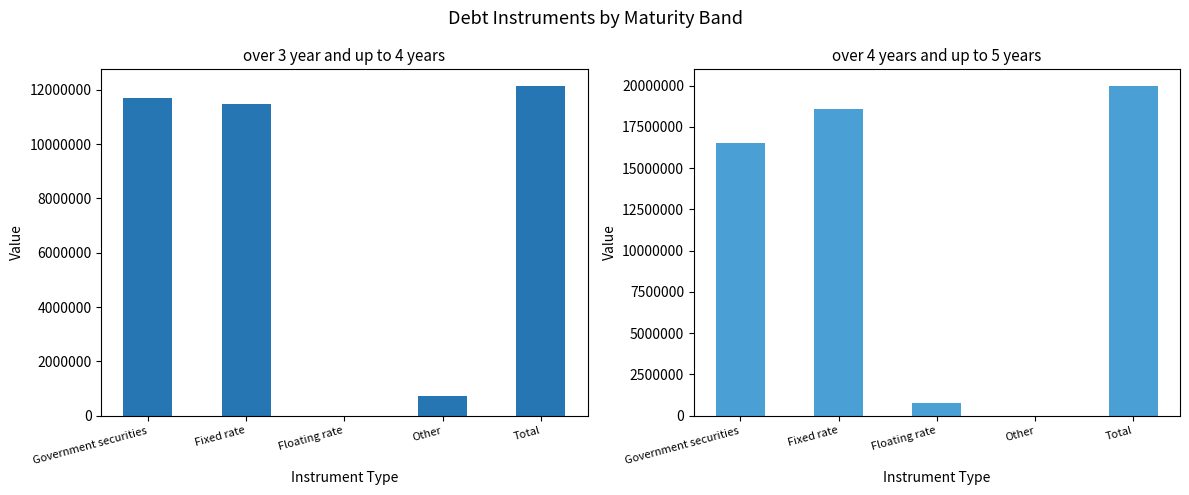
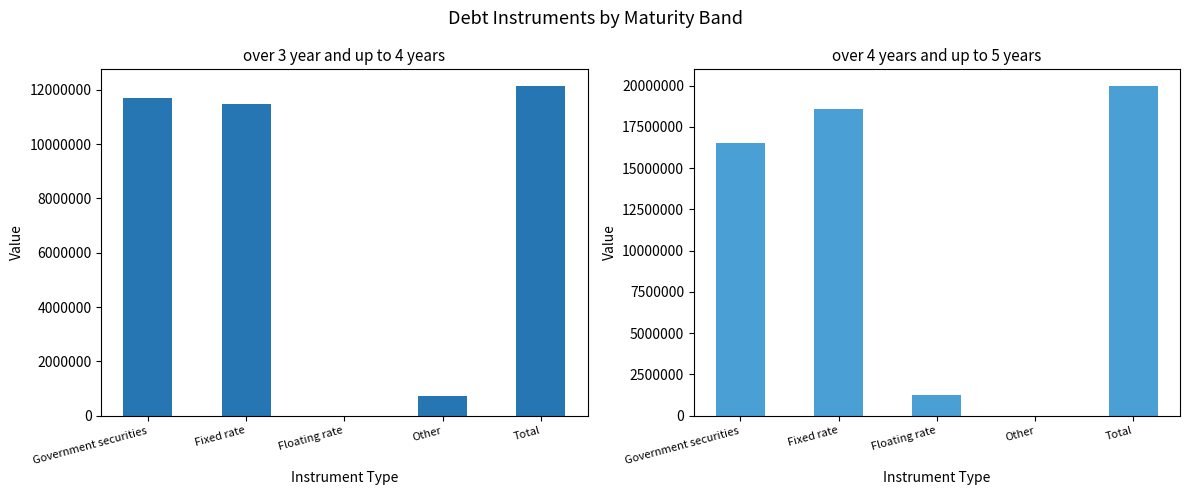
over 4 years and up to 5 years, Floating rate: 800000 -> 1200000
